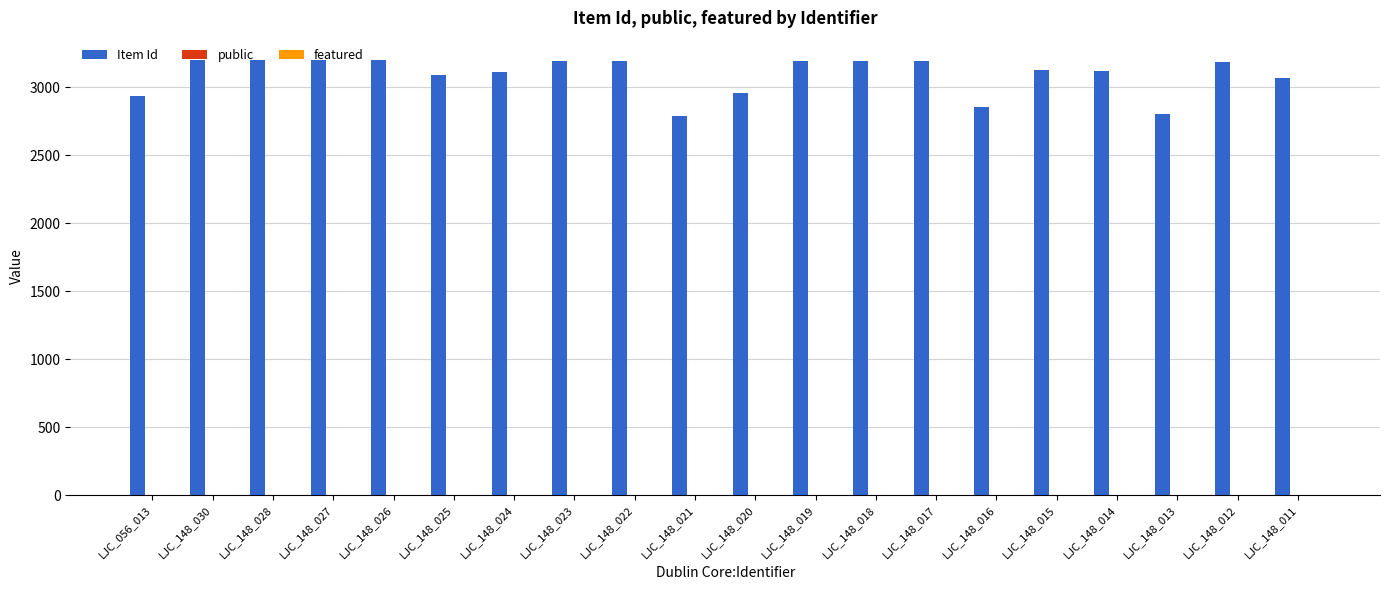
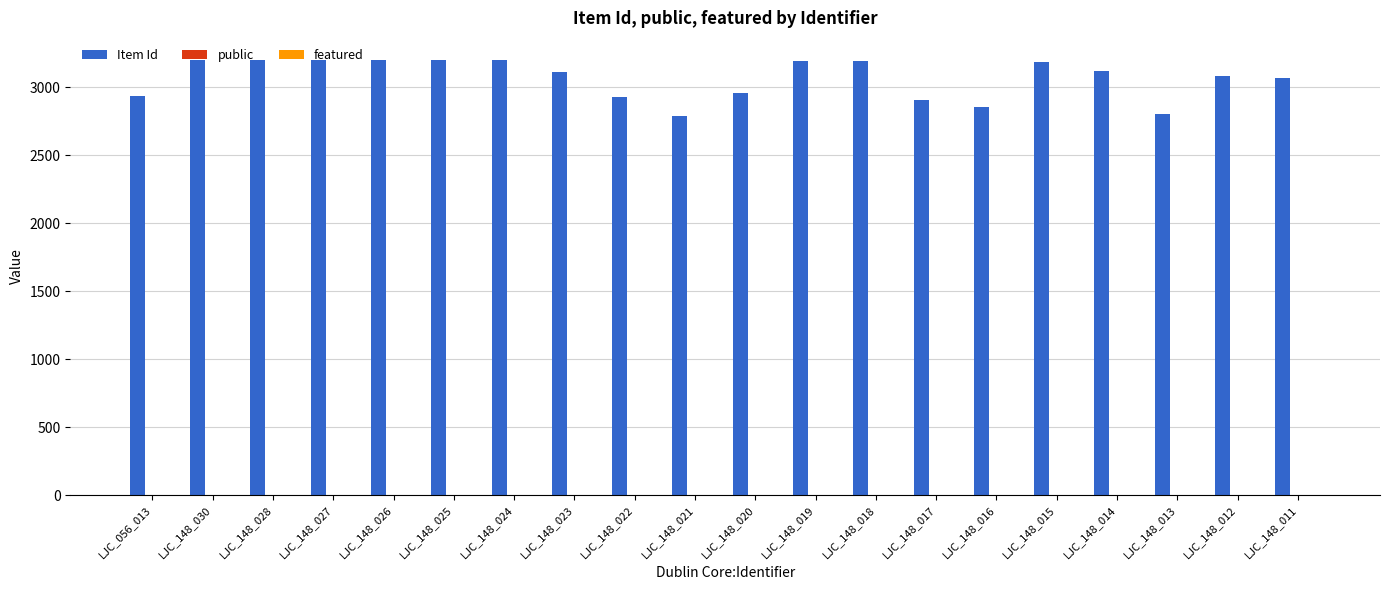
Item Id, LJC_148_025: 3090 -> 3200
Item Id, LJC_148_024: 3110 -> 3200
Item Id, LJC_148_023: 3200 -> 3110
Item Id, LJC_148_022: 3190 -> 2930
Item Id, LJC_148_017: 3190 -> 2900
Item Id, LJC_148_015: 3130 -> 3190
Item Id, LJC_148_012: 3180 -> 3080
